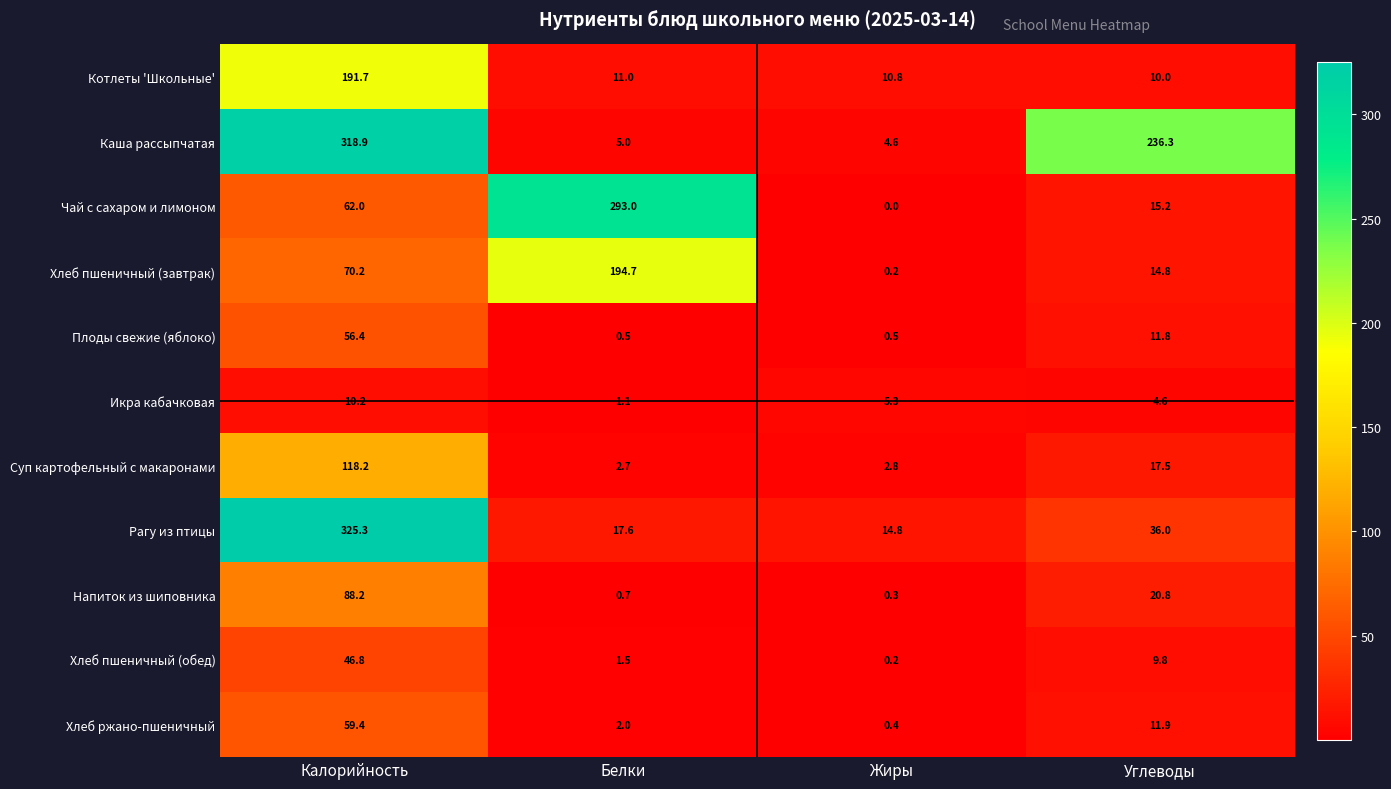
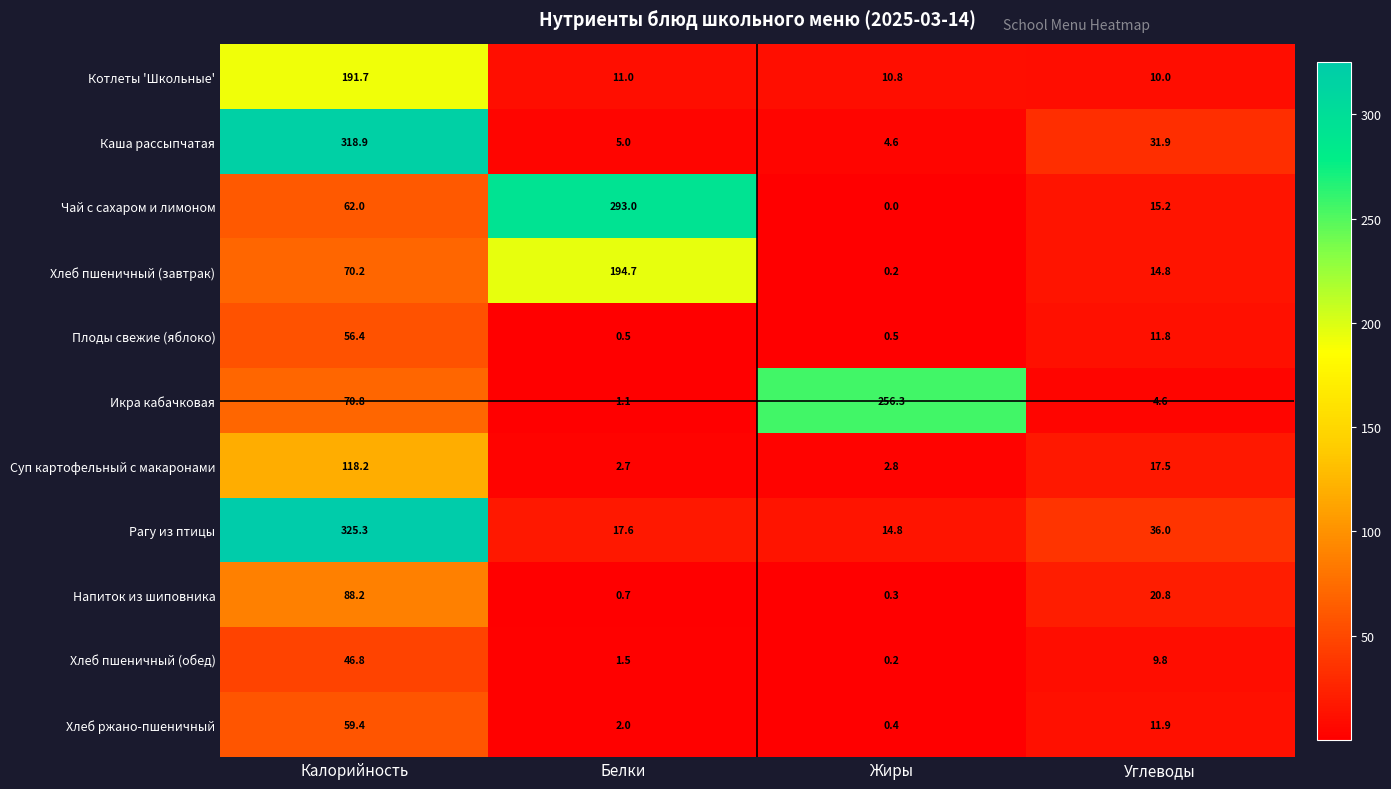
Каша рассыпчатая, Углеводы: 236.3 -> 31.9
Икра кабачковая, Калорийность: 10.2 -> 70.8
Икра кабачковая, Жиры: 5.3 -> 256.3
